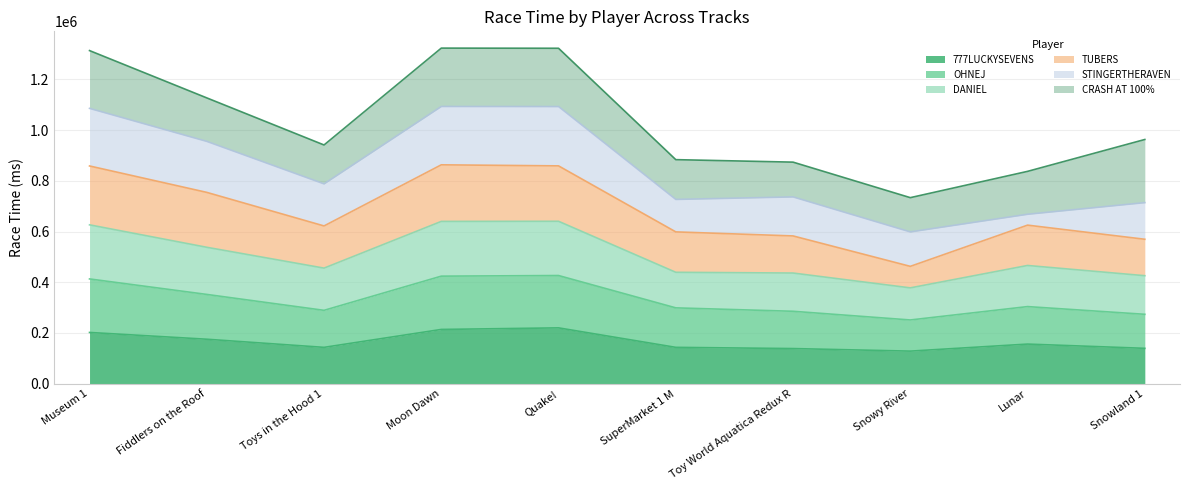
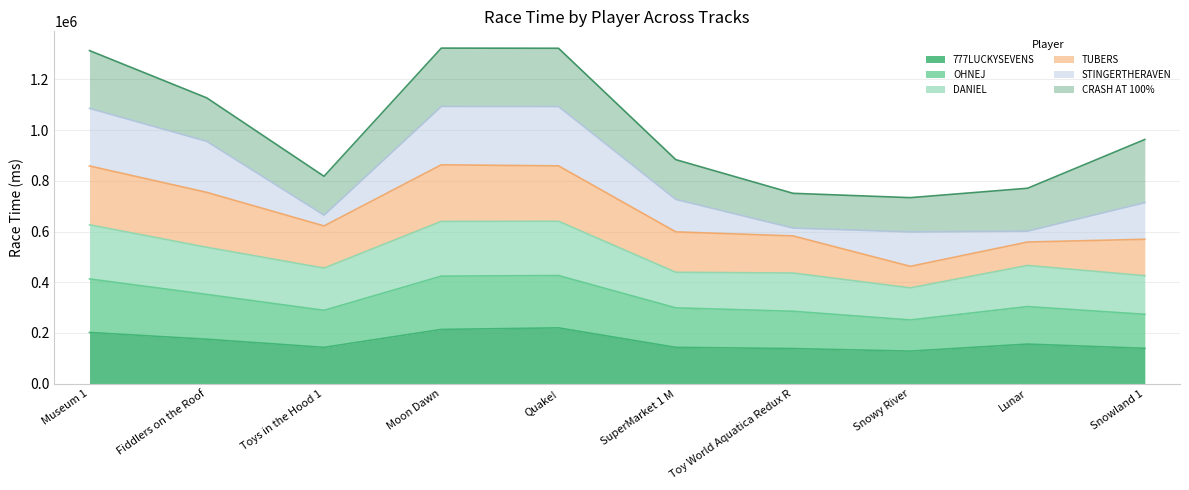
STINGERTHERAVEN, Toys in the Hood 1: 170000 -> 40000
STINGERTHERAVEN, Toy World Aquatica Redux R: 150000 -> 30000
TUBERS, Lunar: 160000 -> 90000
